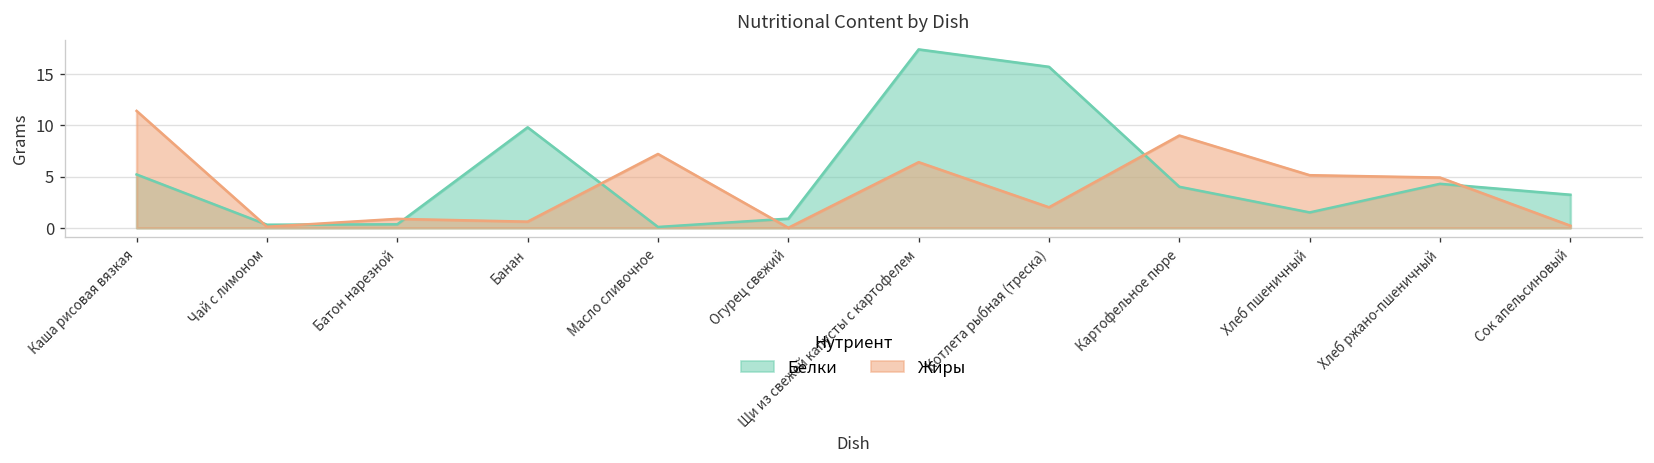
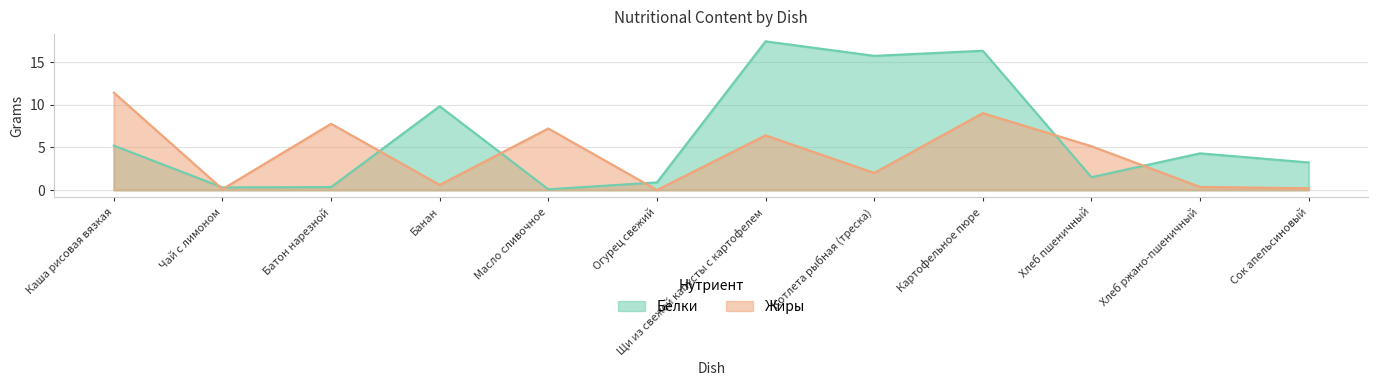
Жиры, Батон нарезной: 1 -> 8
Белки, Картофельное пюре: 4 -> 16
Жиры, Хлеб ржано-пшеничный: 5 -> 0
